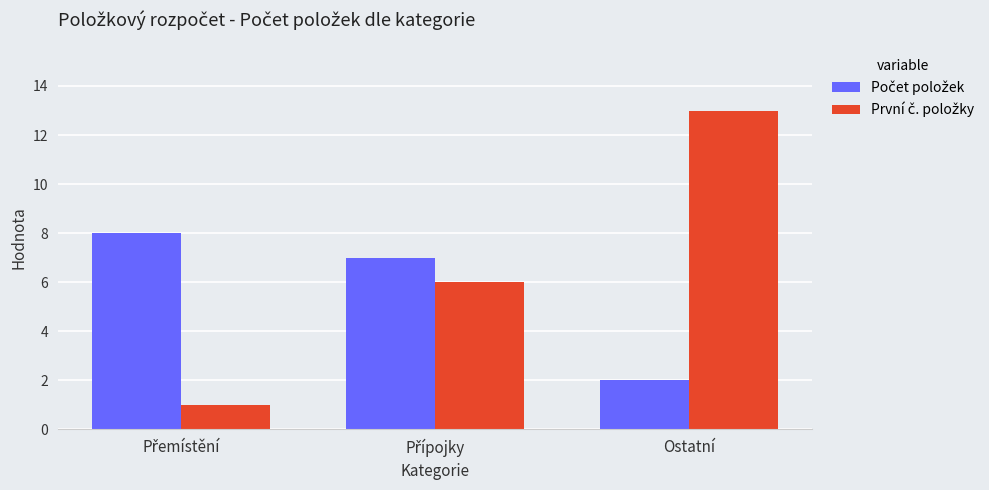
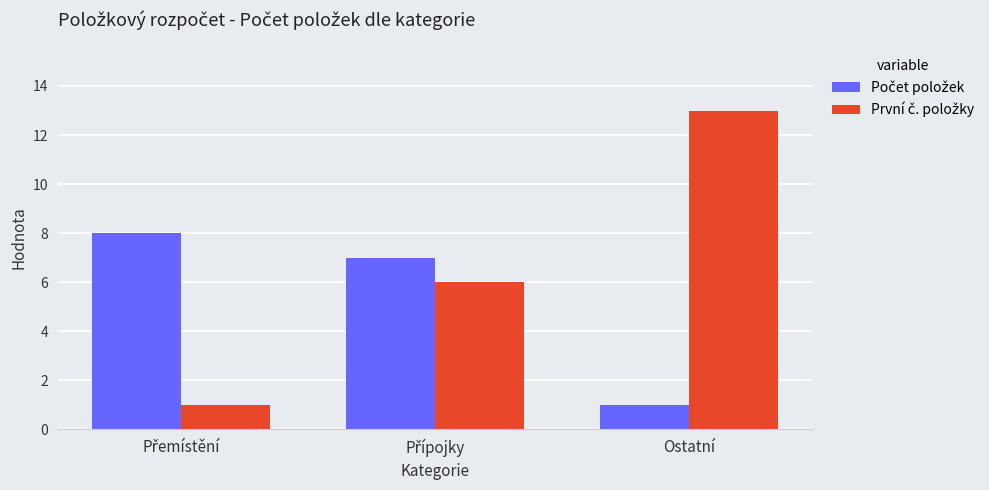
Počet položek, Ostatní: 2 -> 1
